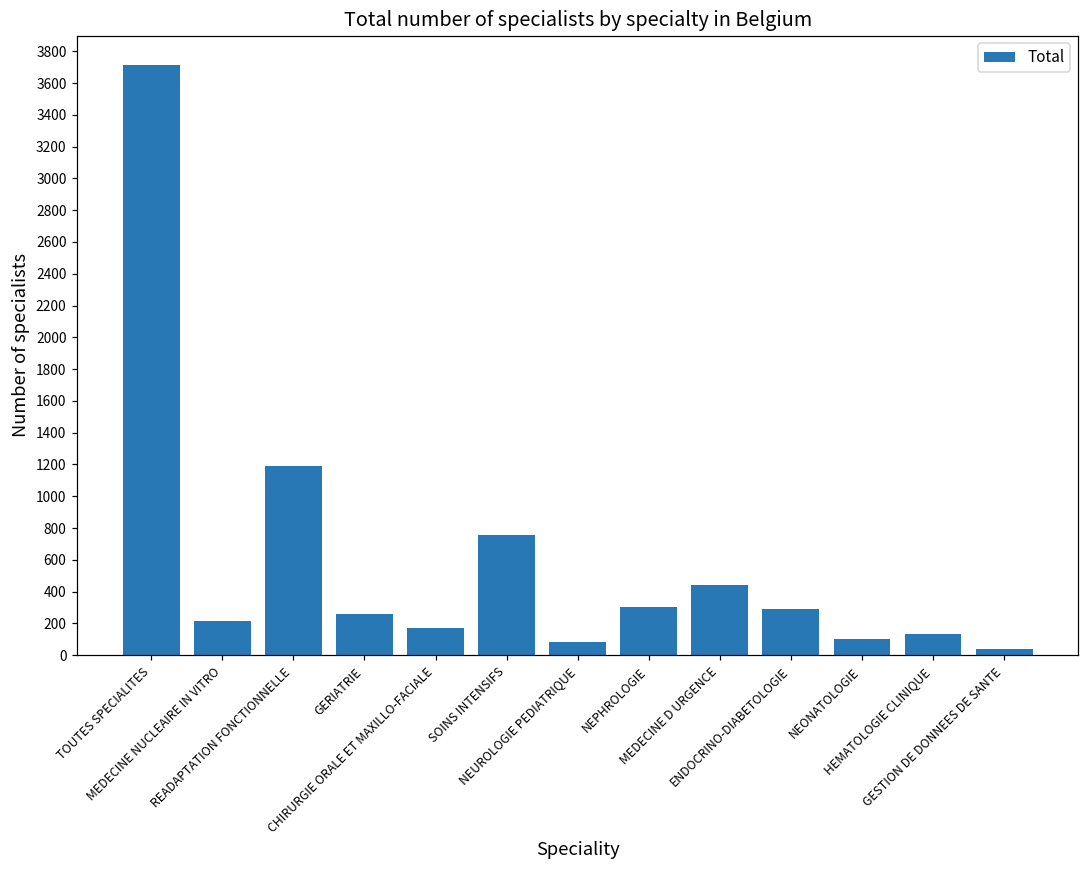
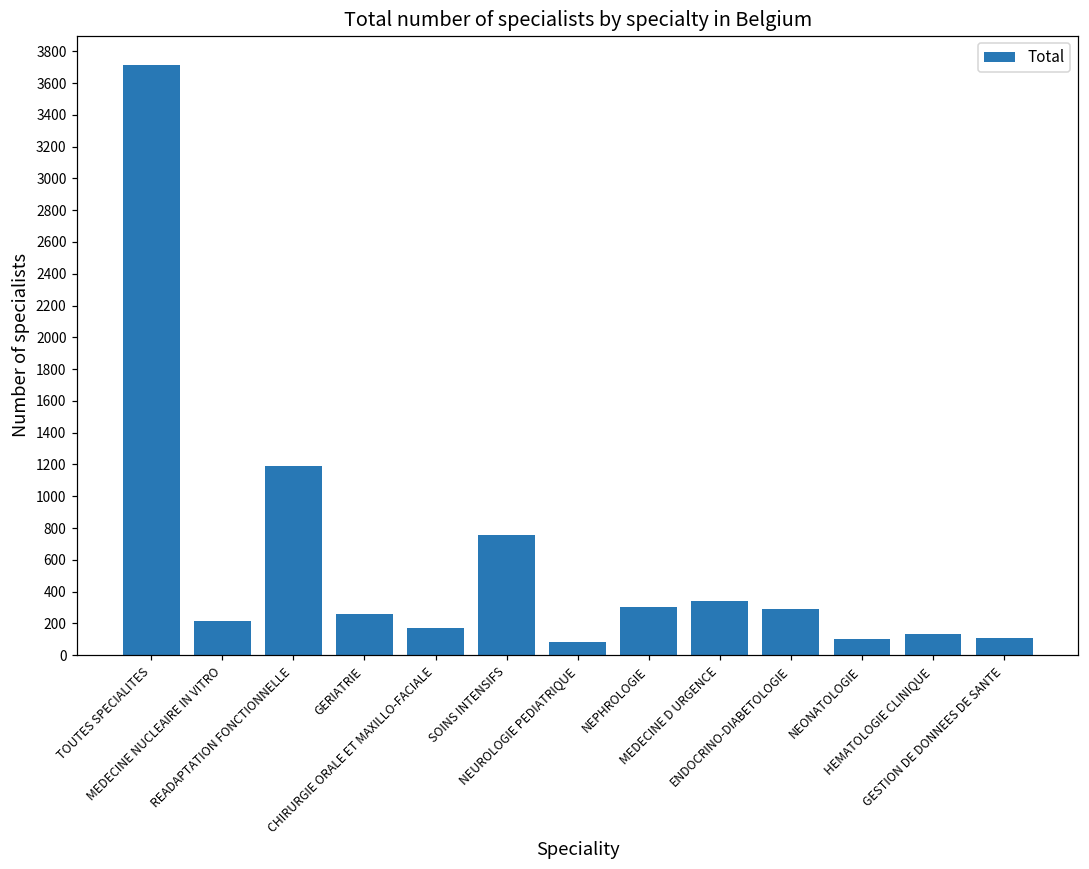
MEDECINE D URGENCE: 440 -> 340
GESTION DE DONNEES DE SANTE: 40 -> 110
